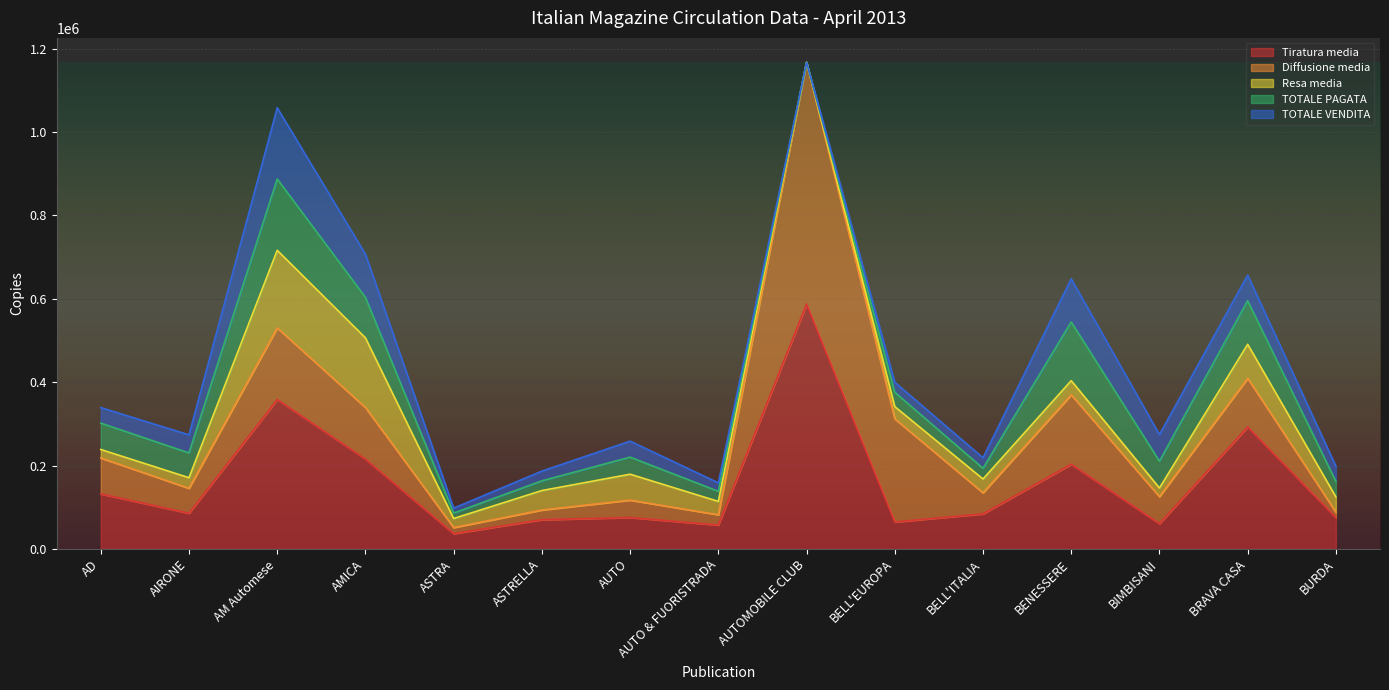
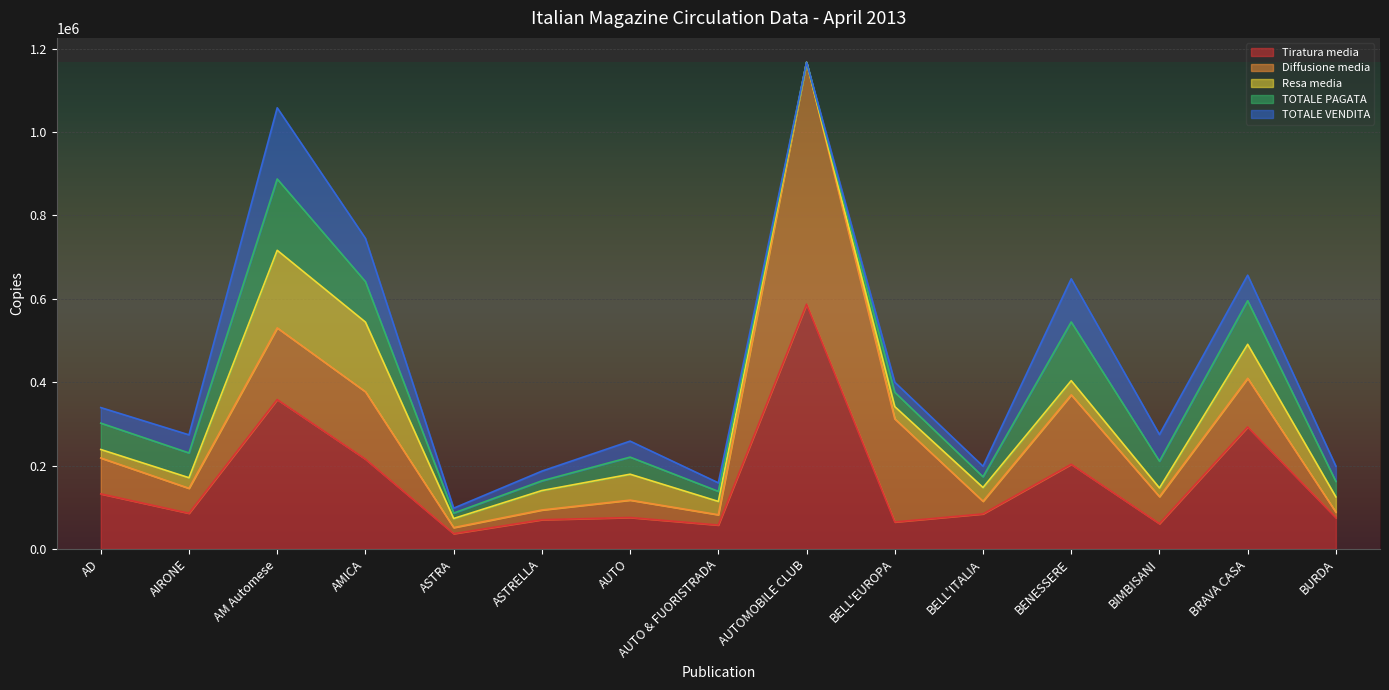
Diffusione media, AMICA: 120000 -> 160000
Diffusione media, BELL'ITALIA: 50000 -> 30000
